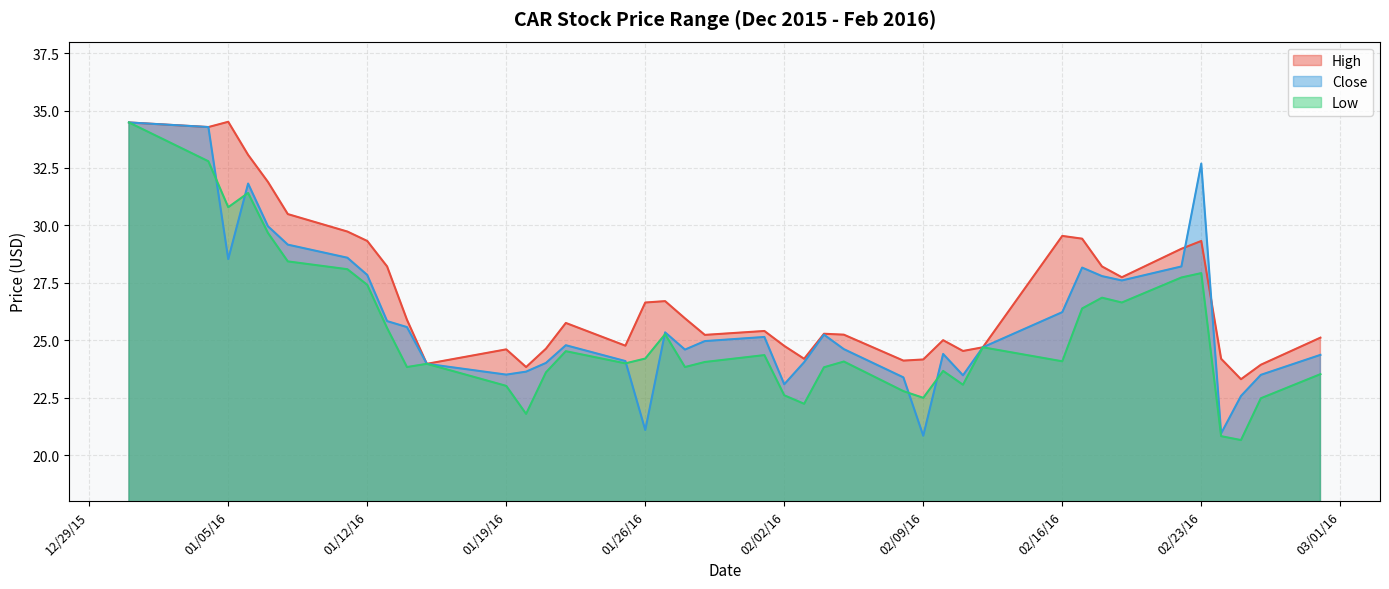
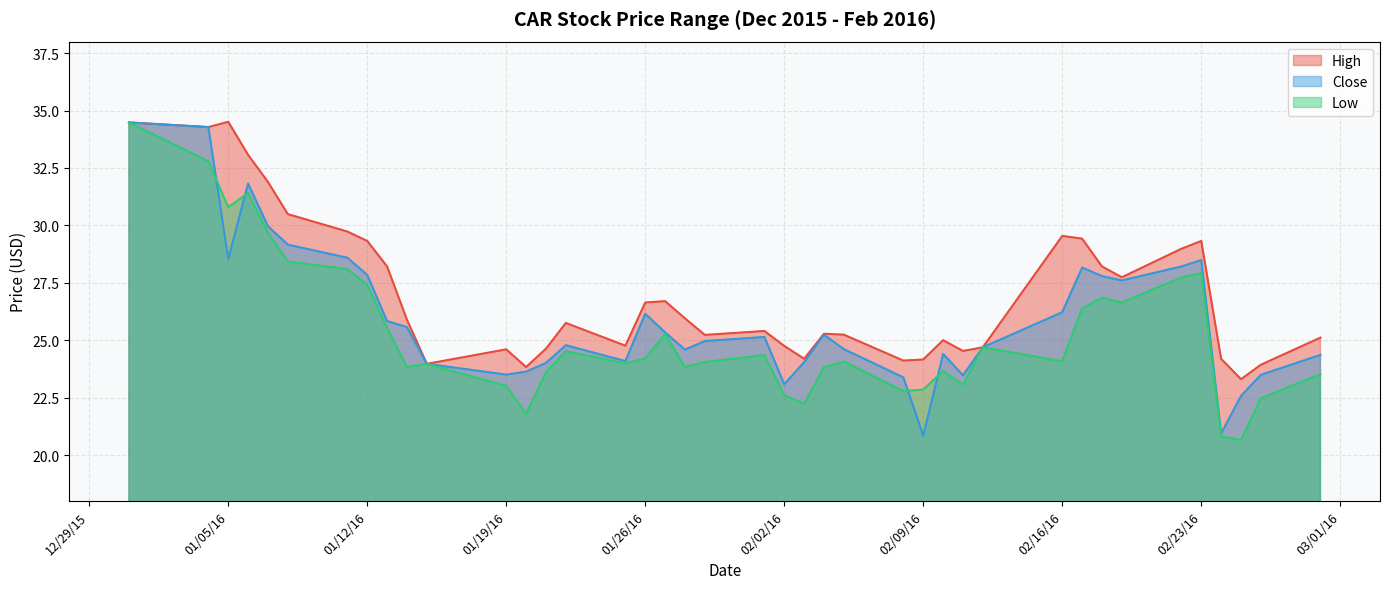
Close, 01/26/16: 21.1 -> 26.2
Low, 02/09/16: 22.5 -> 22.9
Close, 02/23/16: 32.7 -> 28.5
